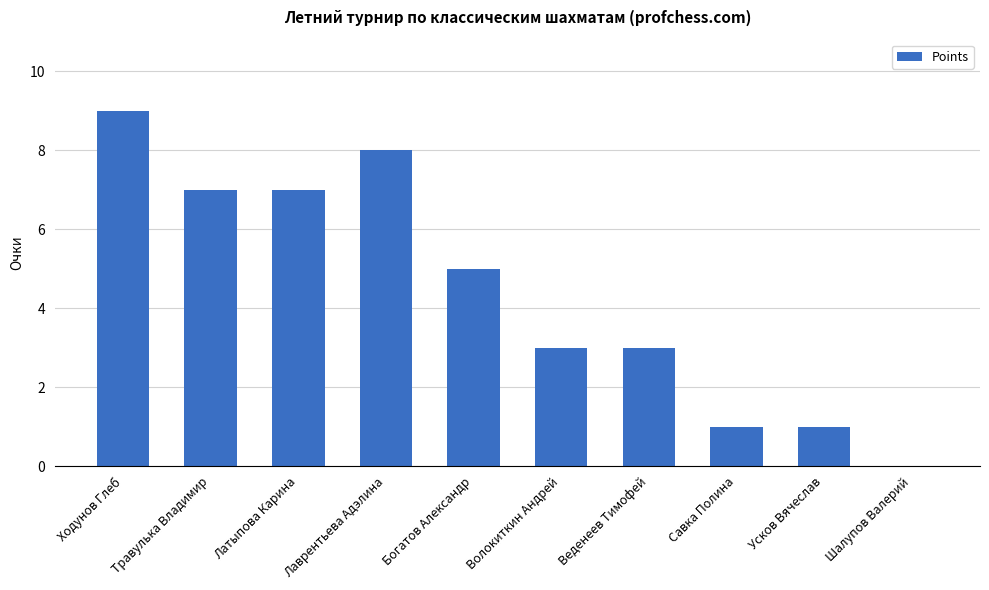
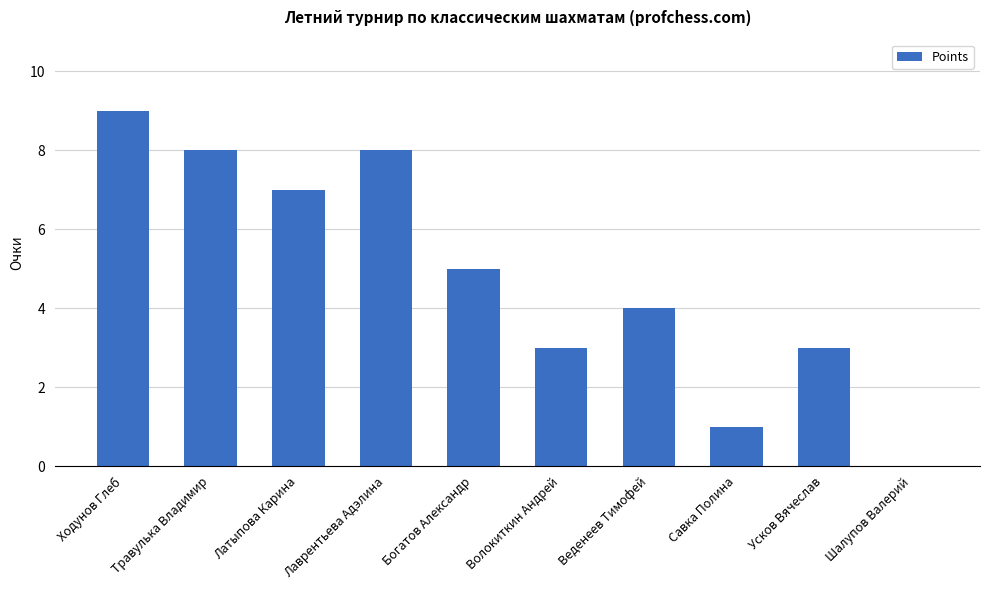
Травулька Владимир: 7 -> 8
Веденеев Тимофей: 3 -> 4
Усков Вячеслав: 1 -> 3
